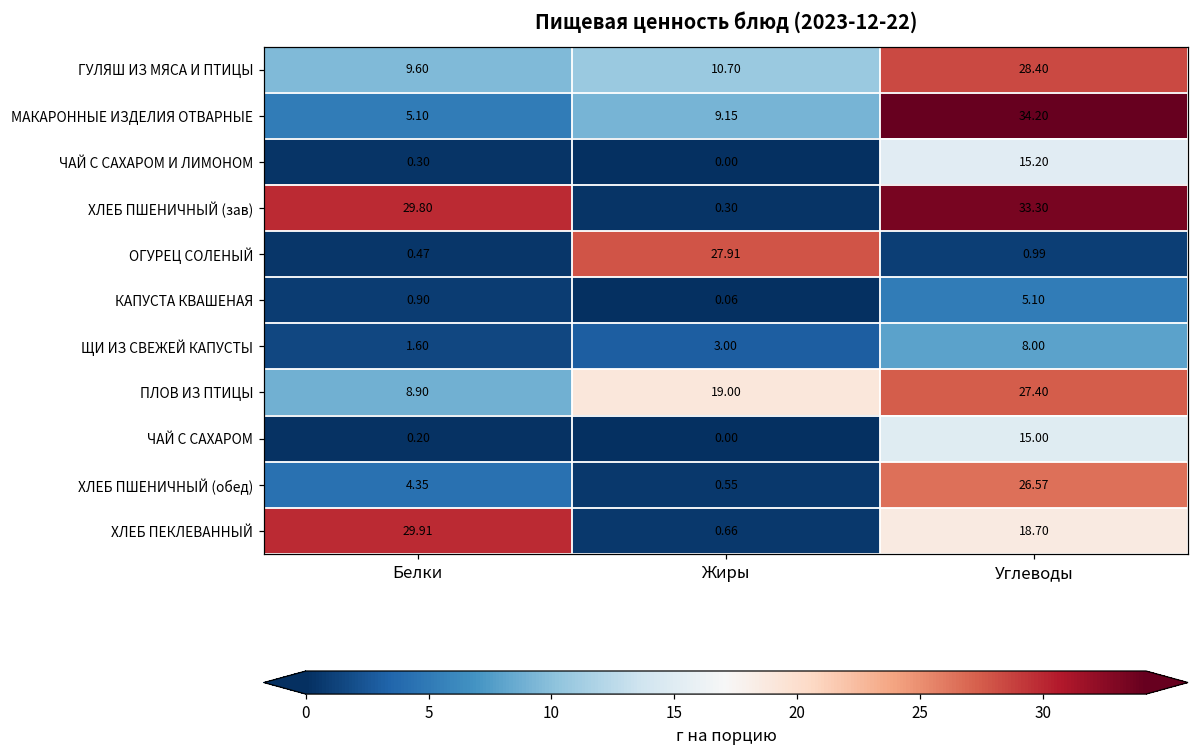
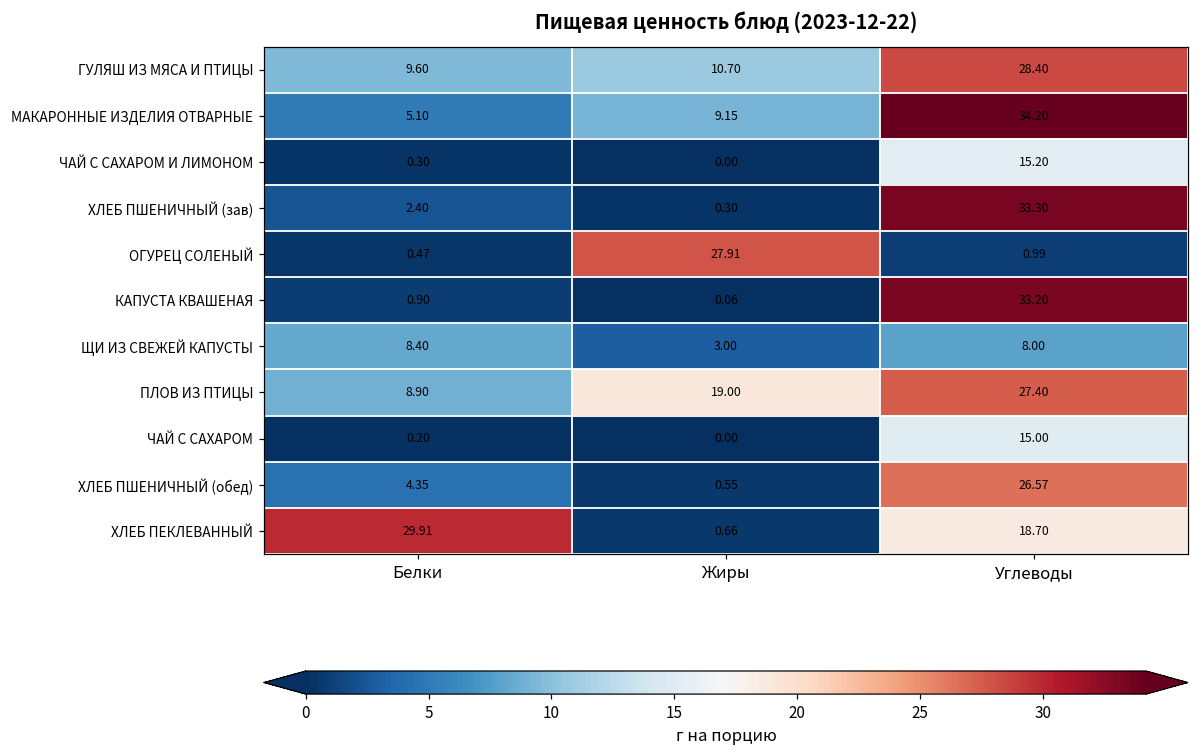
ХЛЕБ ПШЕНИЧНЫЙ (зав), Белки: 29.80 -> 2.40
КАПУСТА КВАШЕНАЯ, Углеводы: 5.10 -> 33.20
ЩИ ИЗ СВЕЖЕЙ КАПУСТЫ, Белки: 1.60 -> 8.40
